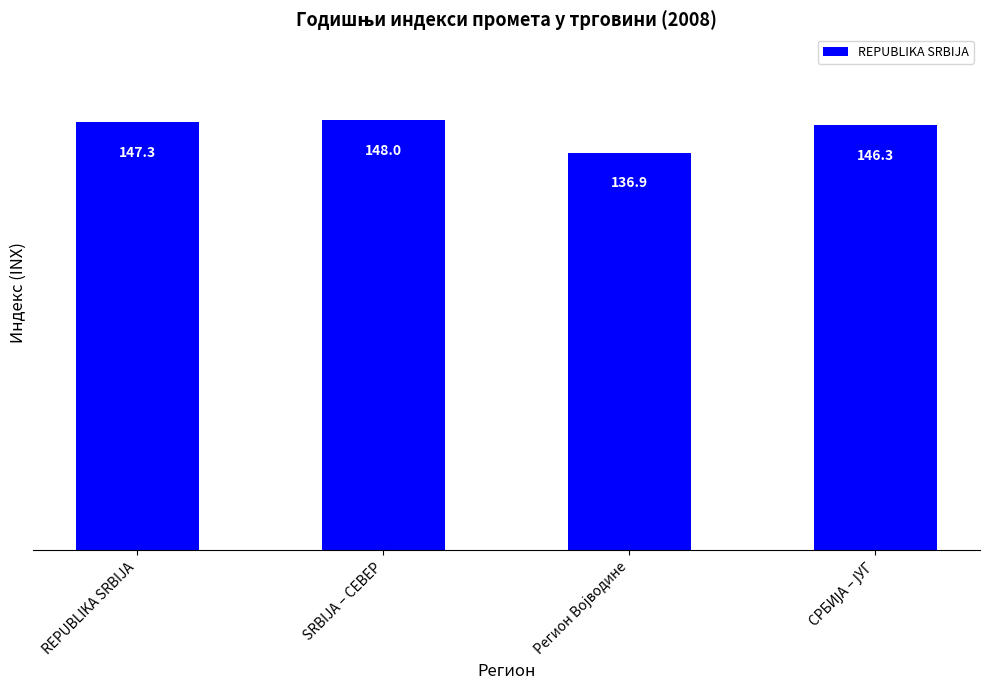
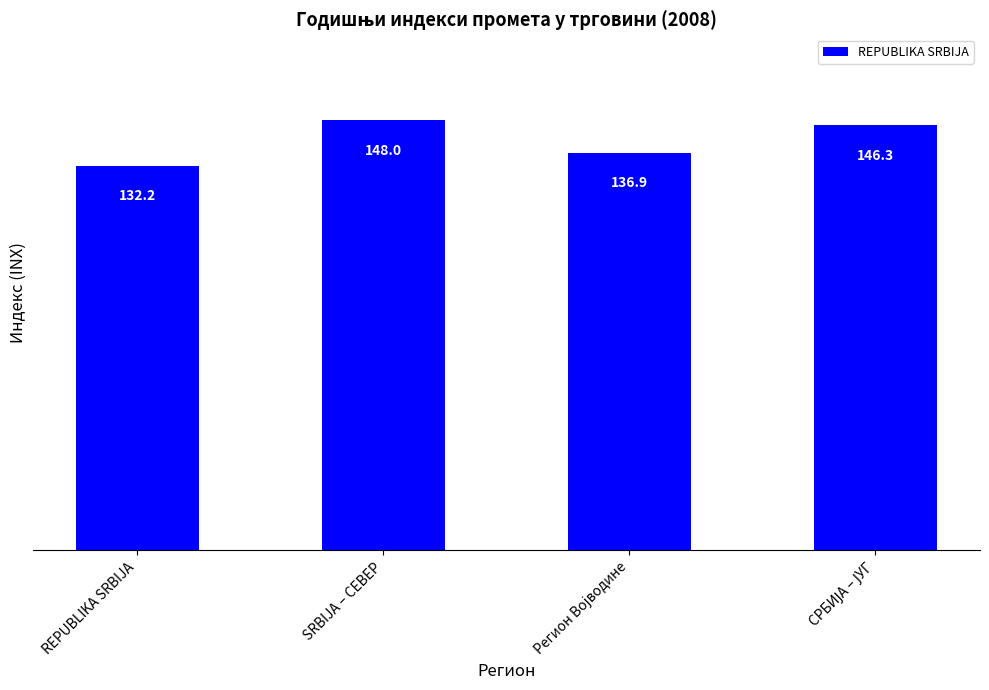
REPUBLIKA SRBIJA: 147.3 -> 132.2
